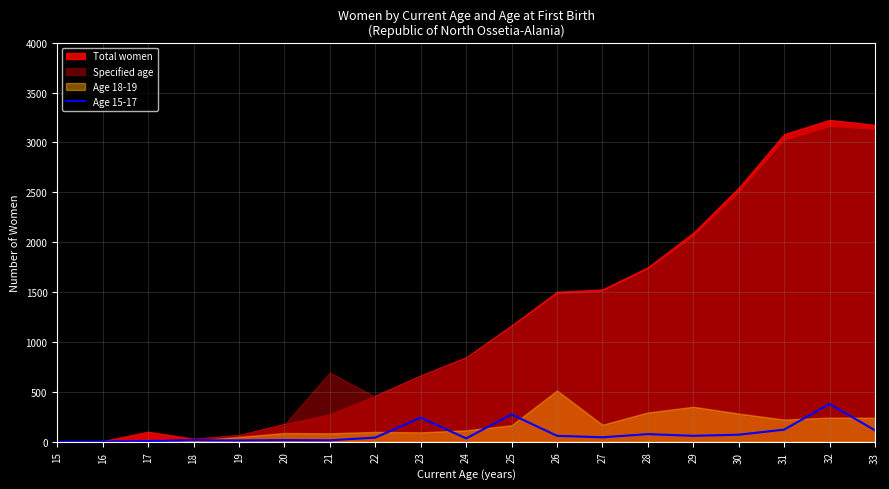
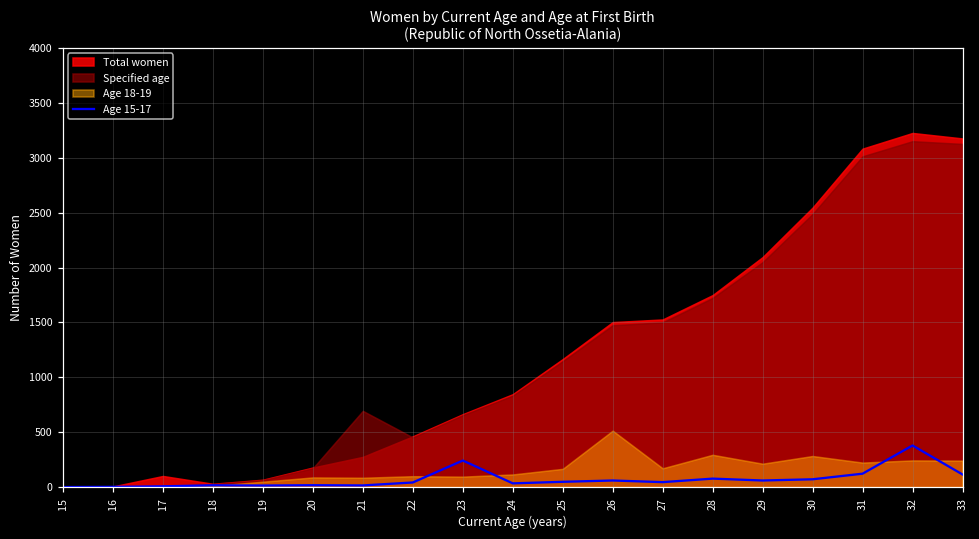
Age 15-17, 25: 300 -> 0
Age 18-19, 29: 400 -> 200
